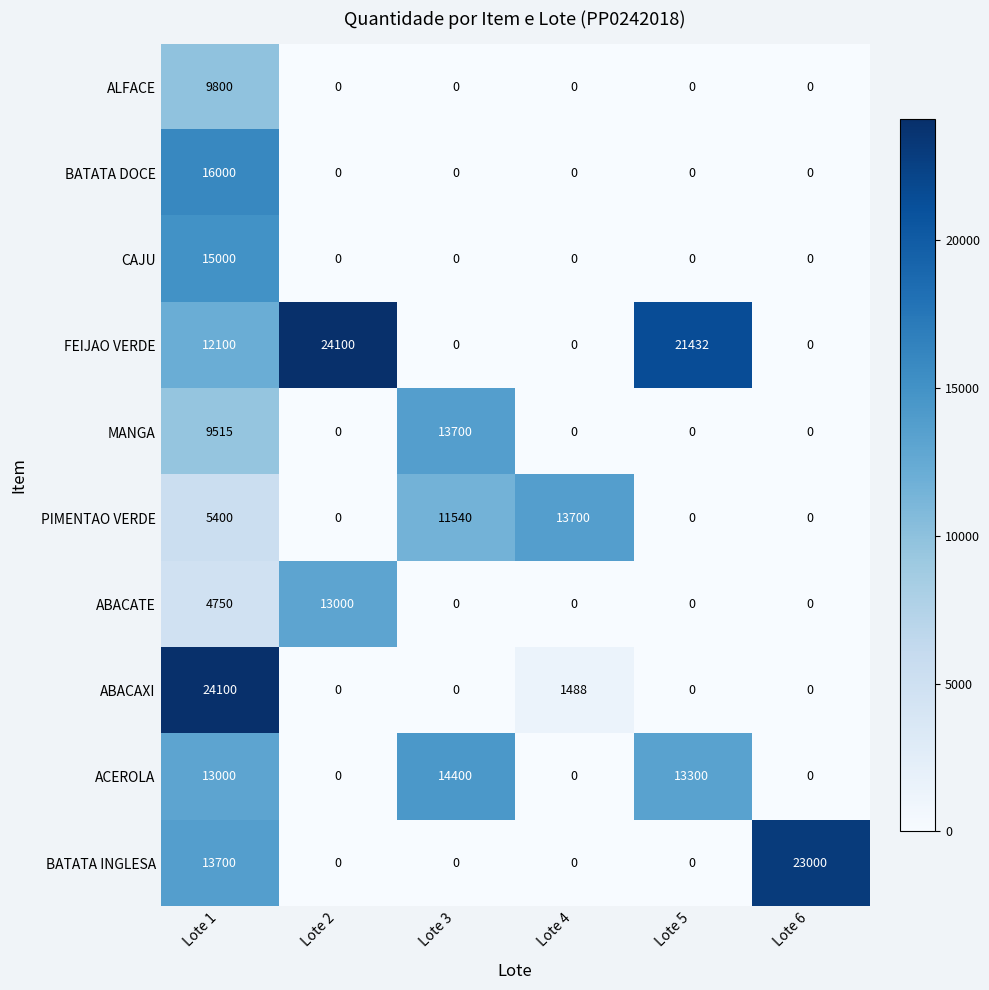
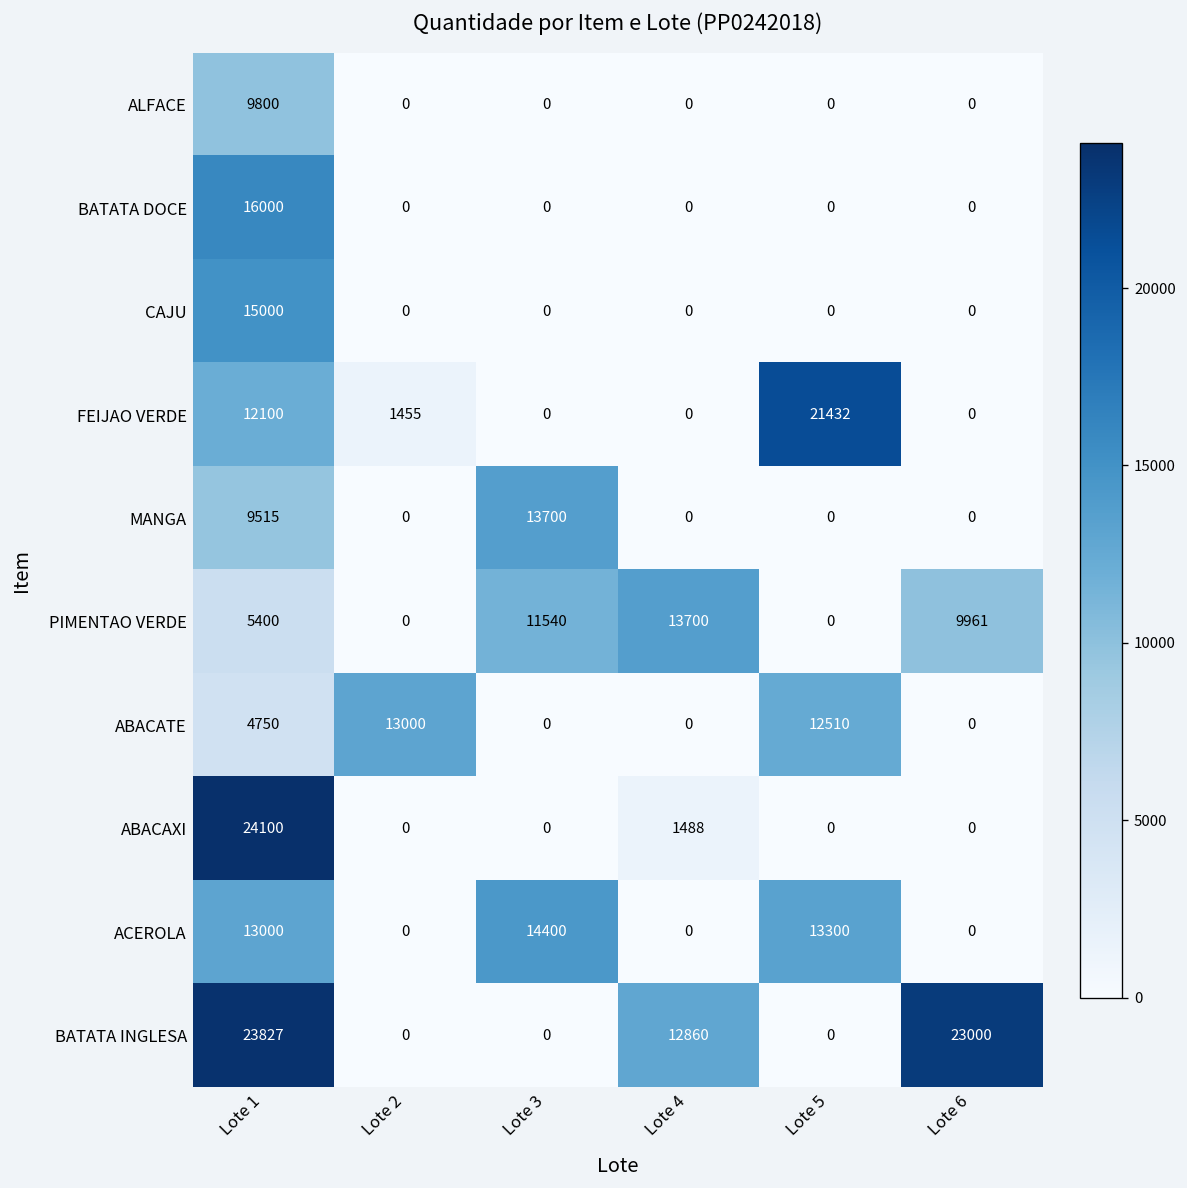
FEIJAO VERDE, Lote 2: 24100 -> 1455
PIMENTAO VERDE, Lote 6: 0 -> 9961
ABACATE, Lote 5: 0 -> 12510
BATATA INGLESA, Lote 1: 13700 -> 23827
BATATA INGLESA, Lote 4: 0 -> 12860
